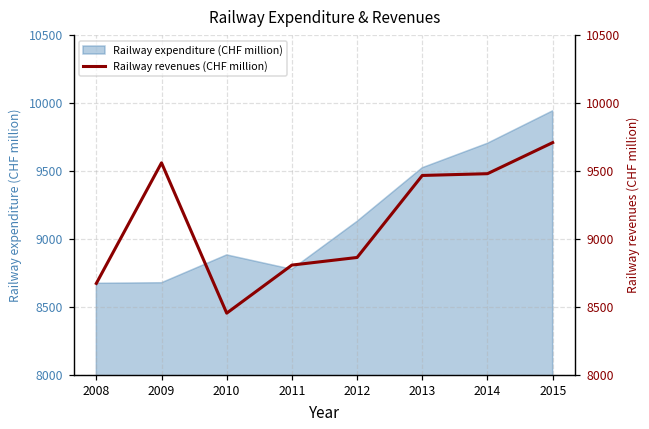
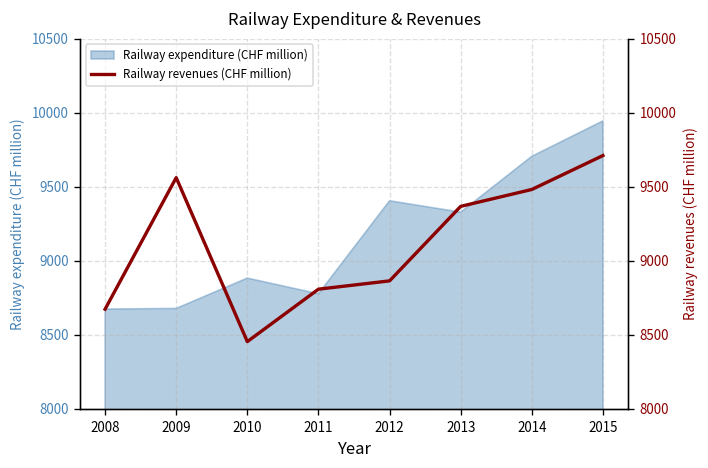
Railway expenditure (CHF million), 2012: 9130 -> 9410
Railway expenditure (CHF million), 2013: 9530 -> 9330
Railway revenues (CHF million), 2013: 9470 -> 9370
